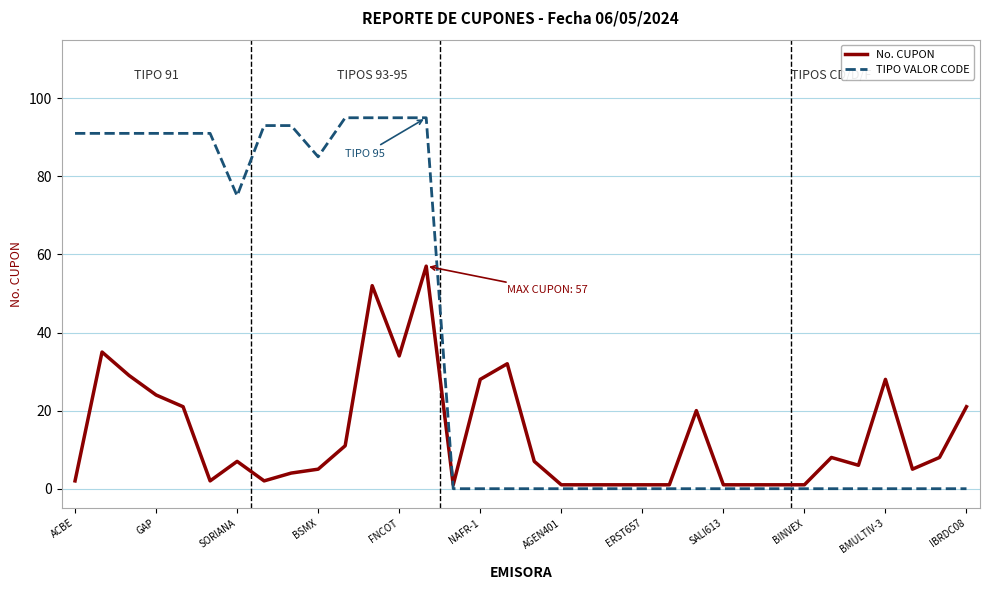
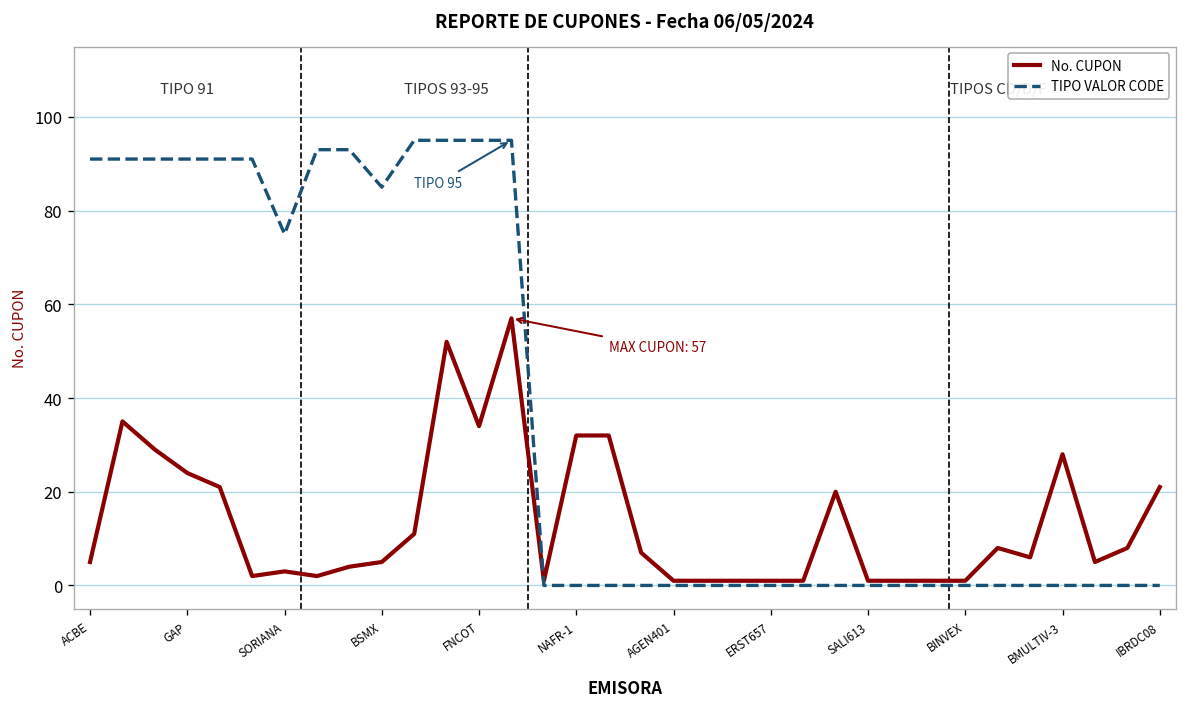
No. CUPON, ACBE: 2 -> 5
No. CUPON, SORIANA: 7 -> 3
No. CUPON, NAFR-1: 28 -> 32
